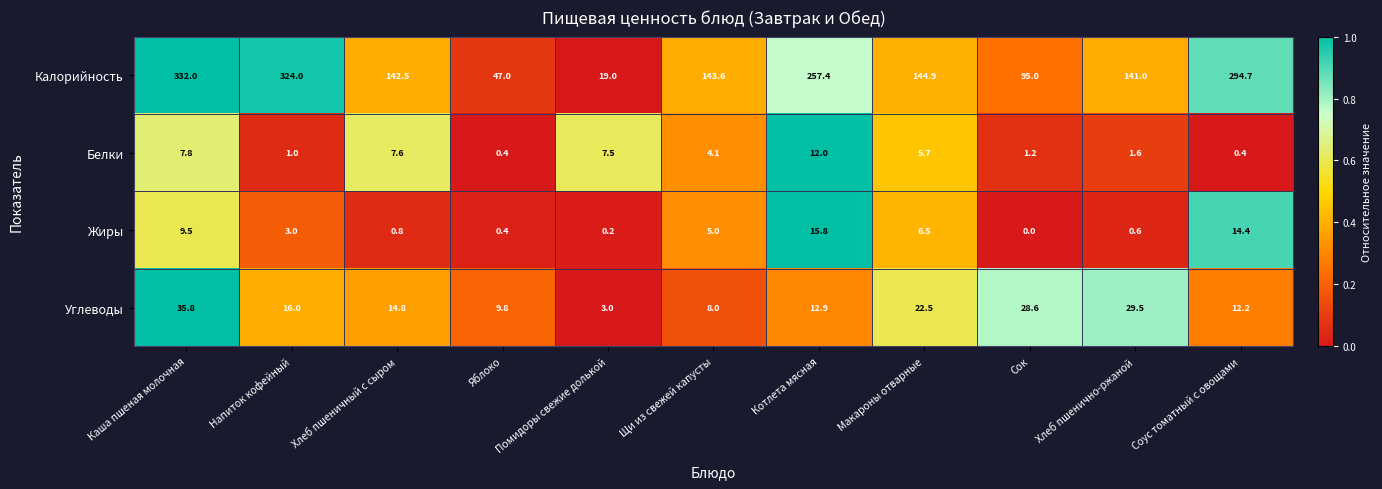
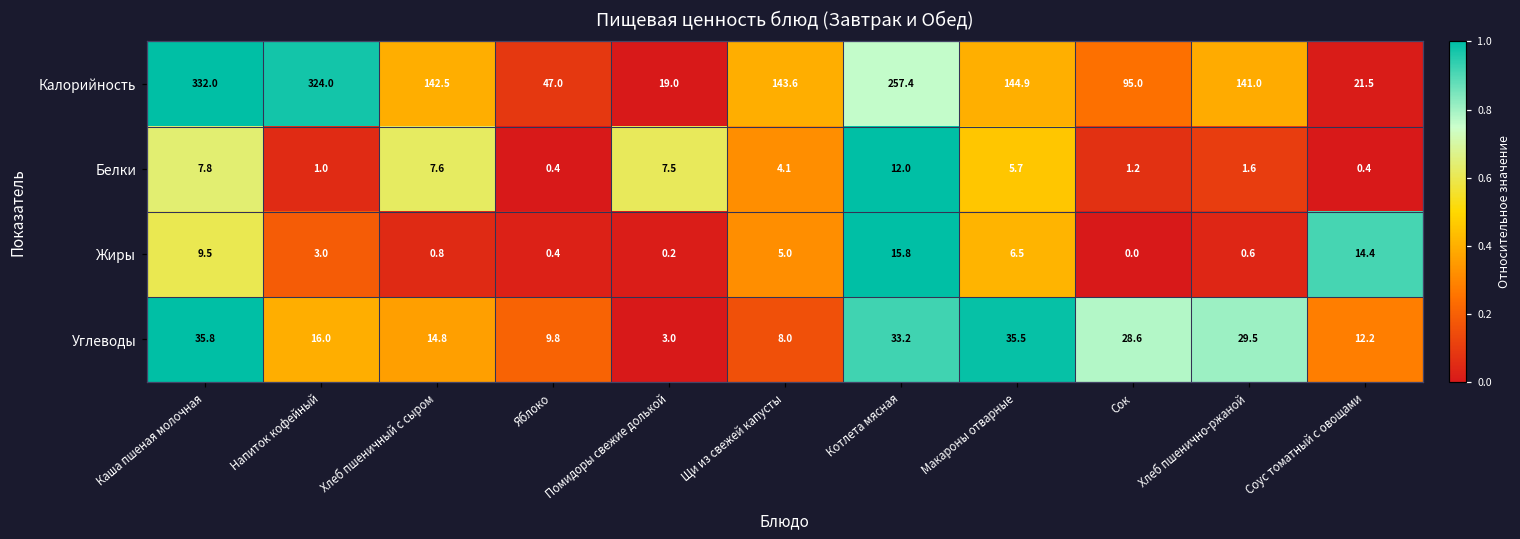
Калорийность, Соус томатный с овощами: 294.7 -> 21.5
Углеводы, Котлета мясная: 12.9 -> 33.2
Углеводы, Макароны отварные: 22.5 -> 35.5
